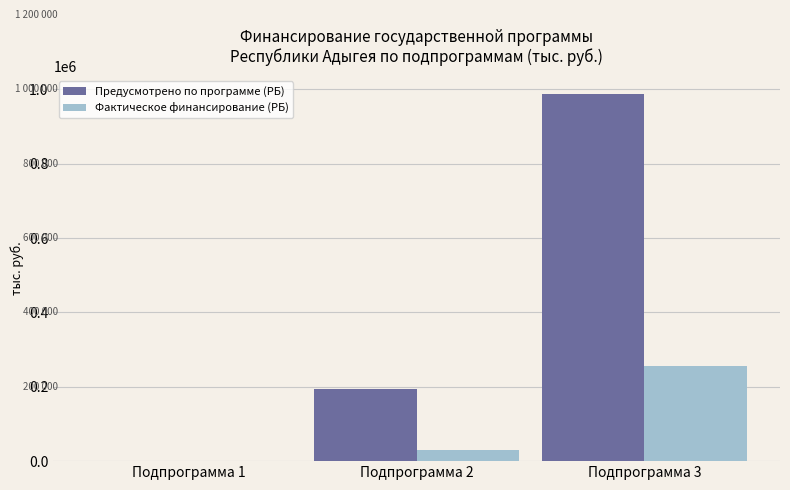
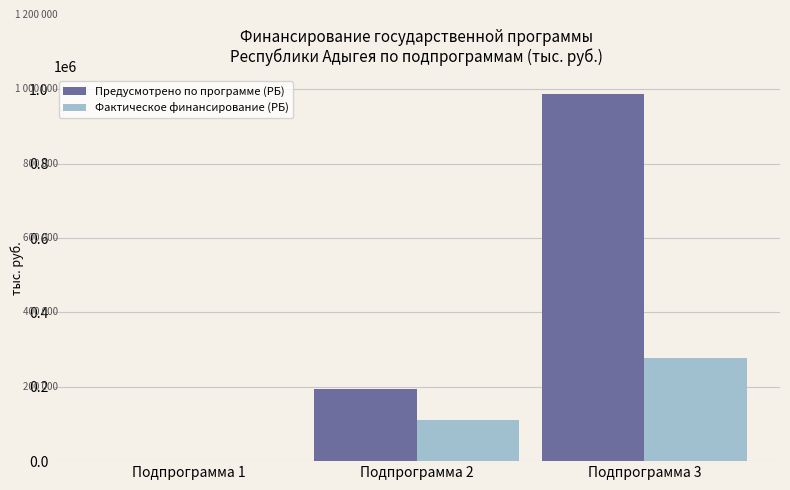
Фактическое финансирование (РБ), Подпрограмма 2: 30000 -> 110000
Фактическое финансирование (РБ), Подпрограмма 3: 260000 -> 280000
